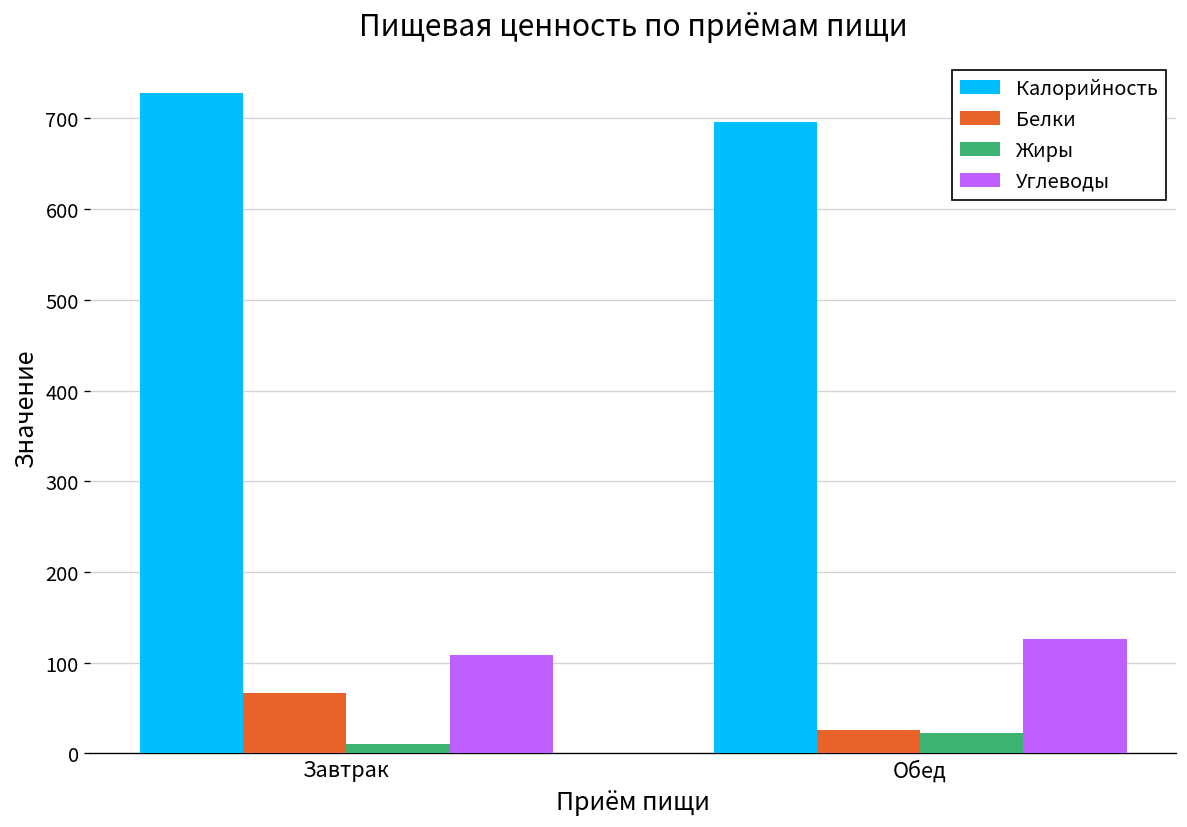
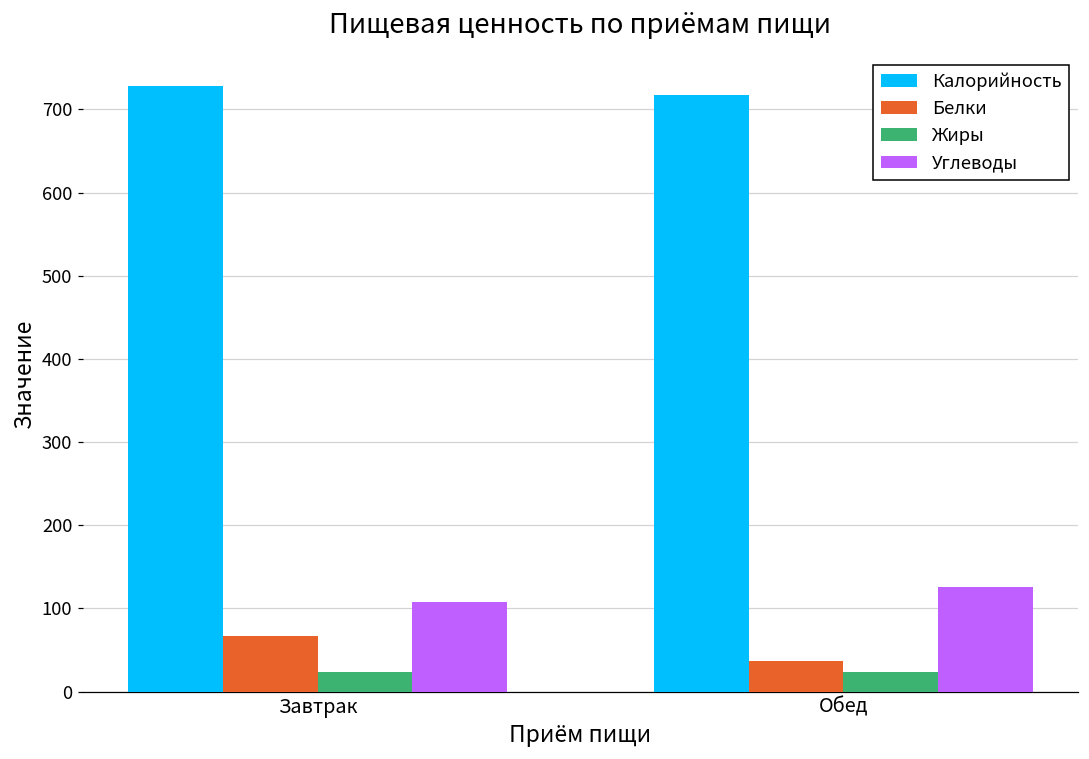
Жиры, Завтрак: 10 -> 20
Калорийность, Обед: 700 -> 720
Белки, Обед: 30 -> 40
